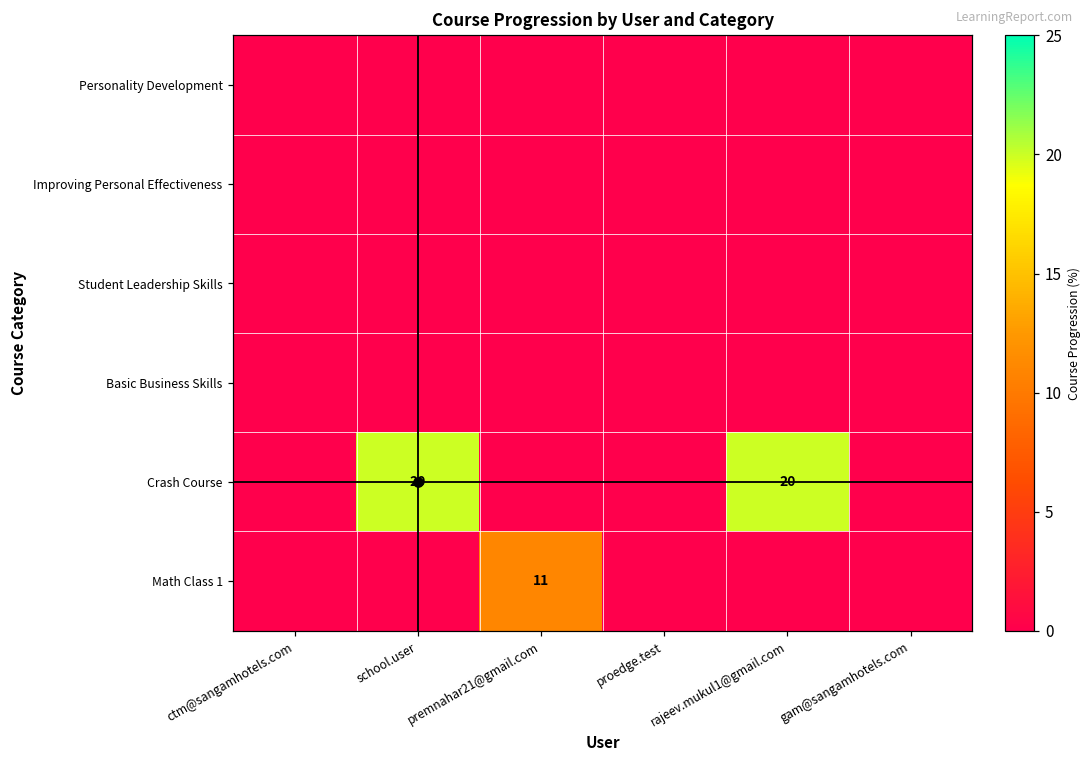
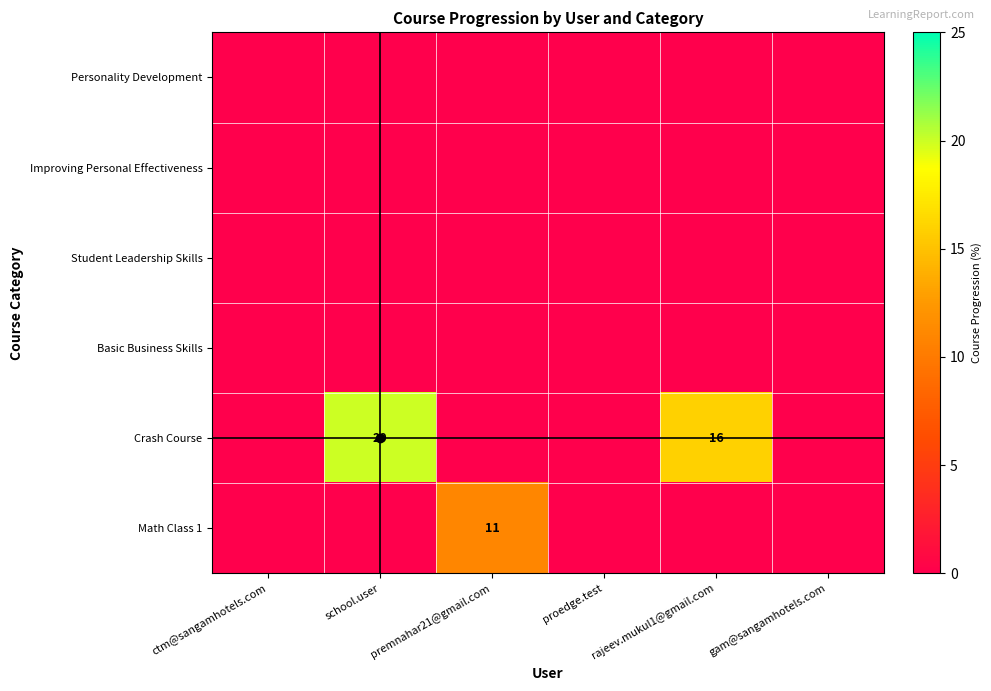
Crash Course, rajeev.mukul1@gmail.com: 20 -> 16
